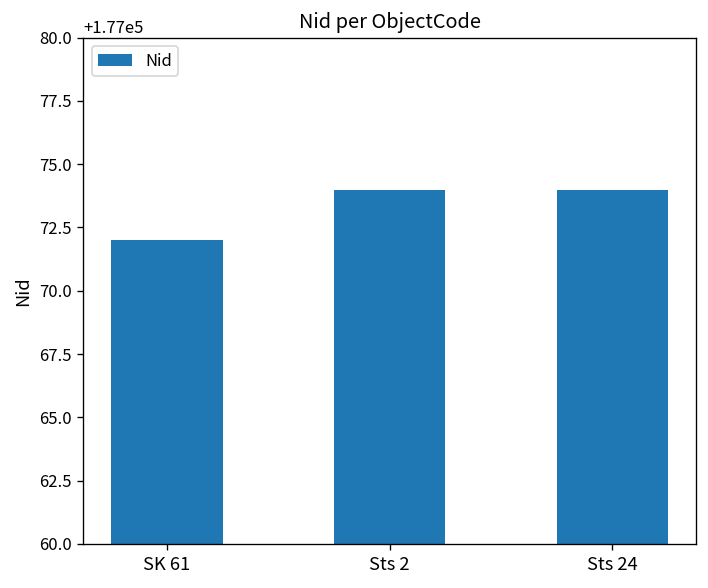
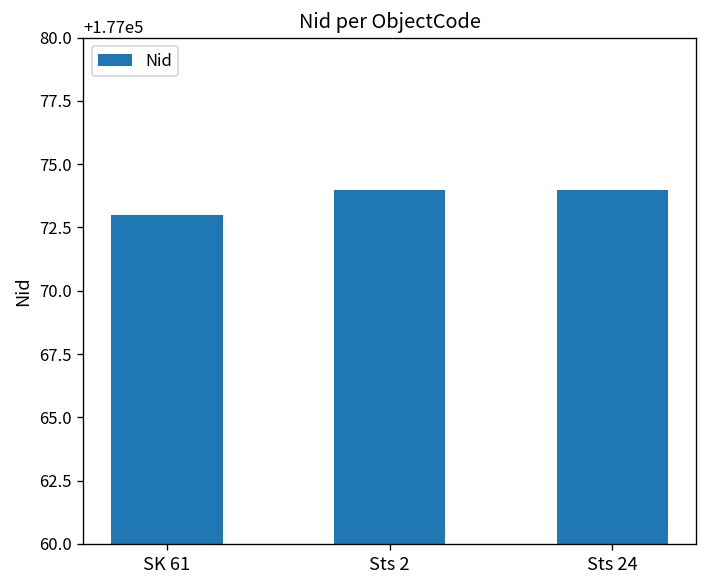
SK 61: 177072 -> 177073
